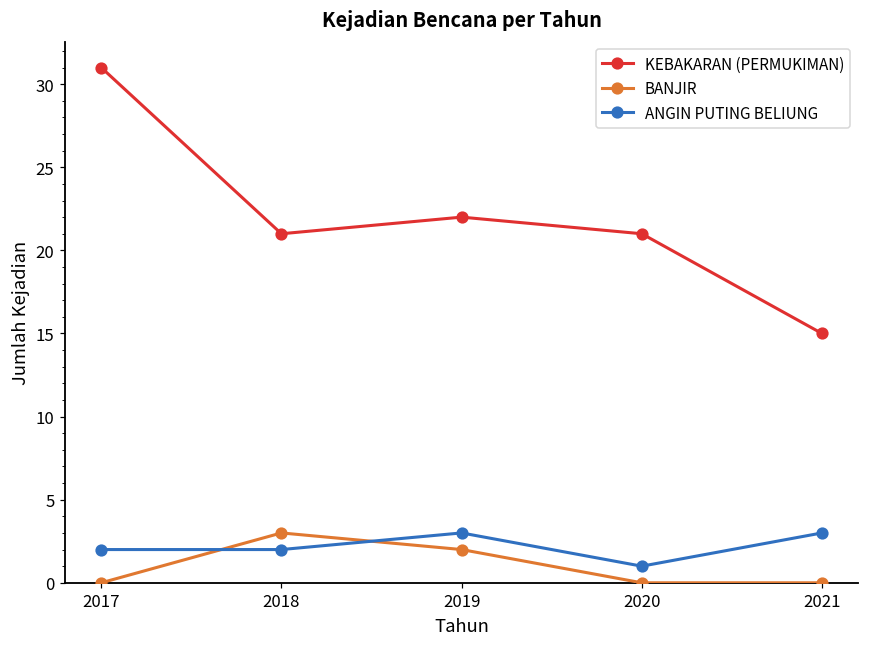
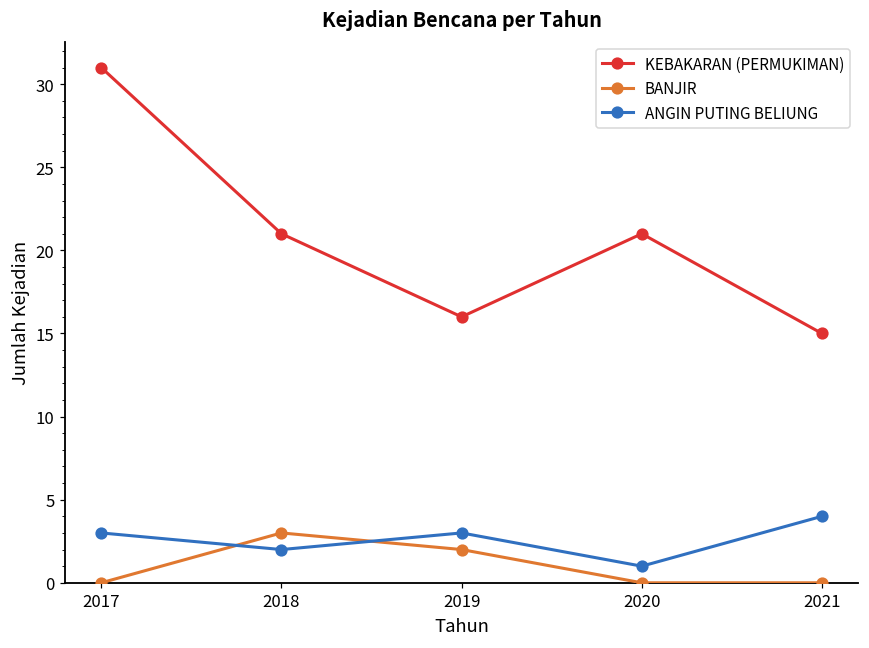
ANGIN PUTING BELIUNG, 2017: 2 -> 3
KEBAKARAN (PERMUKIMAN), 2019: 22 -> 16
ANGIN PUTING BELIUNG, 2021: 3 -> 4
